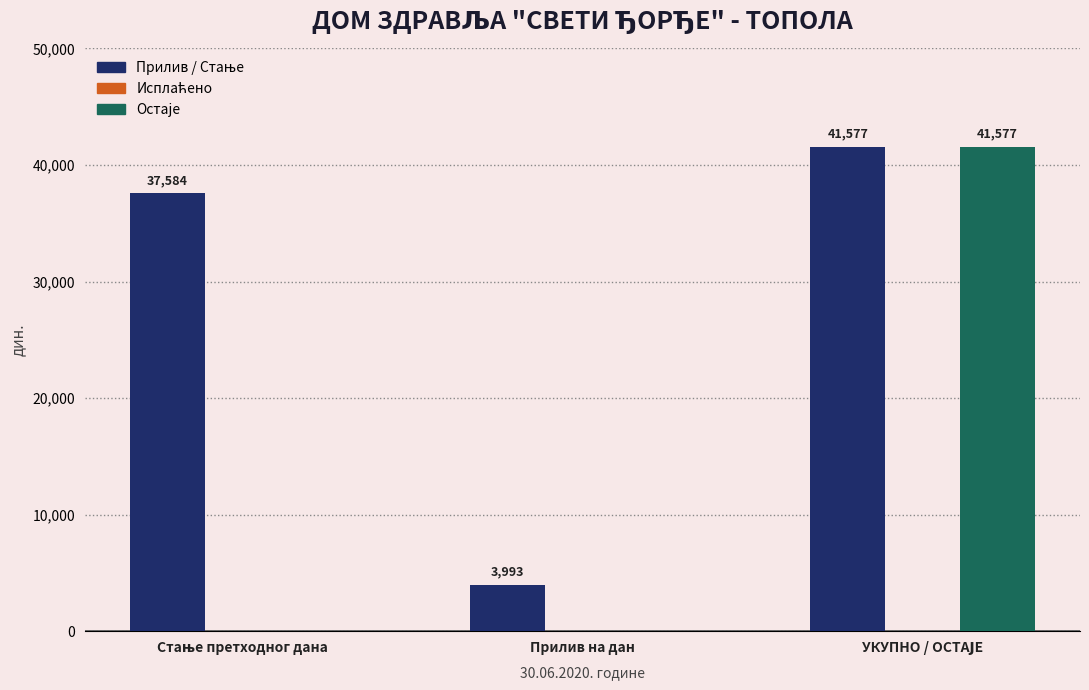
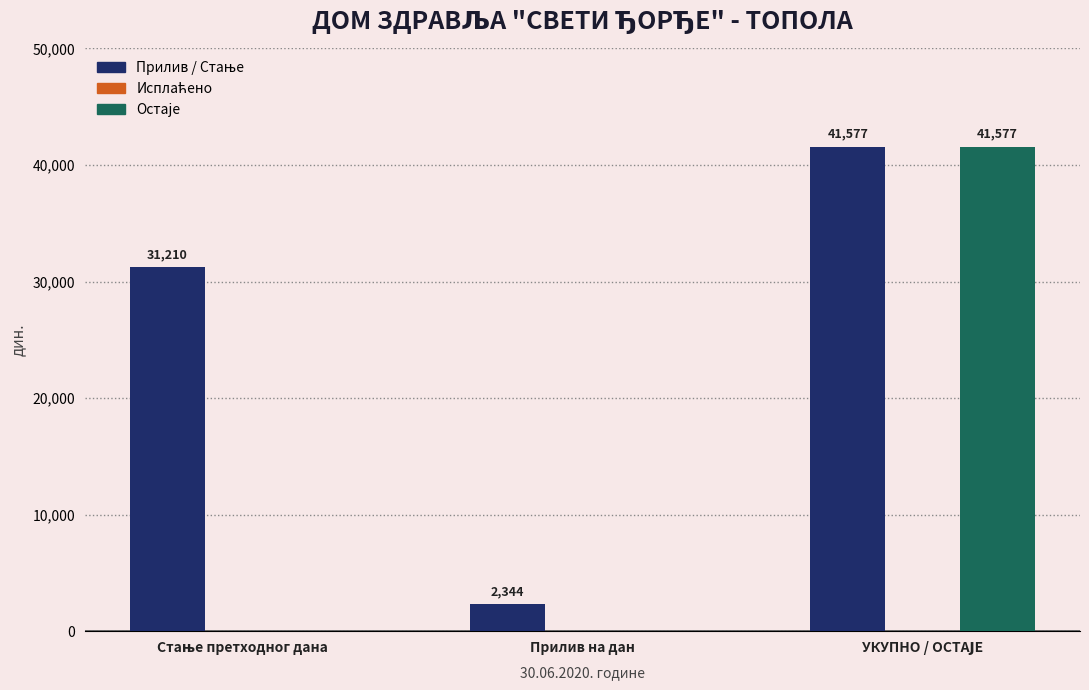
Прилив / Стање, Стање претходног дана: 37,584 -> 31,210
Прилив / Стање, Прилив на дан: 3,993 -> 2,344
